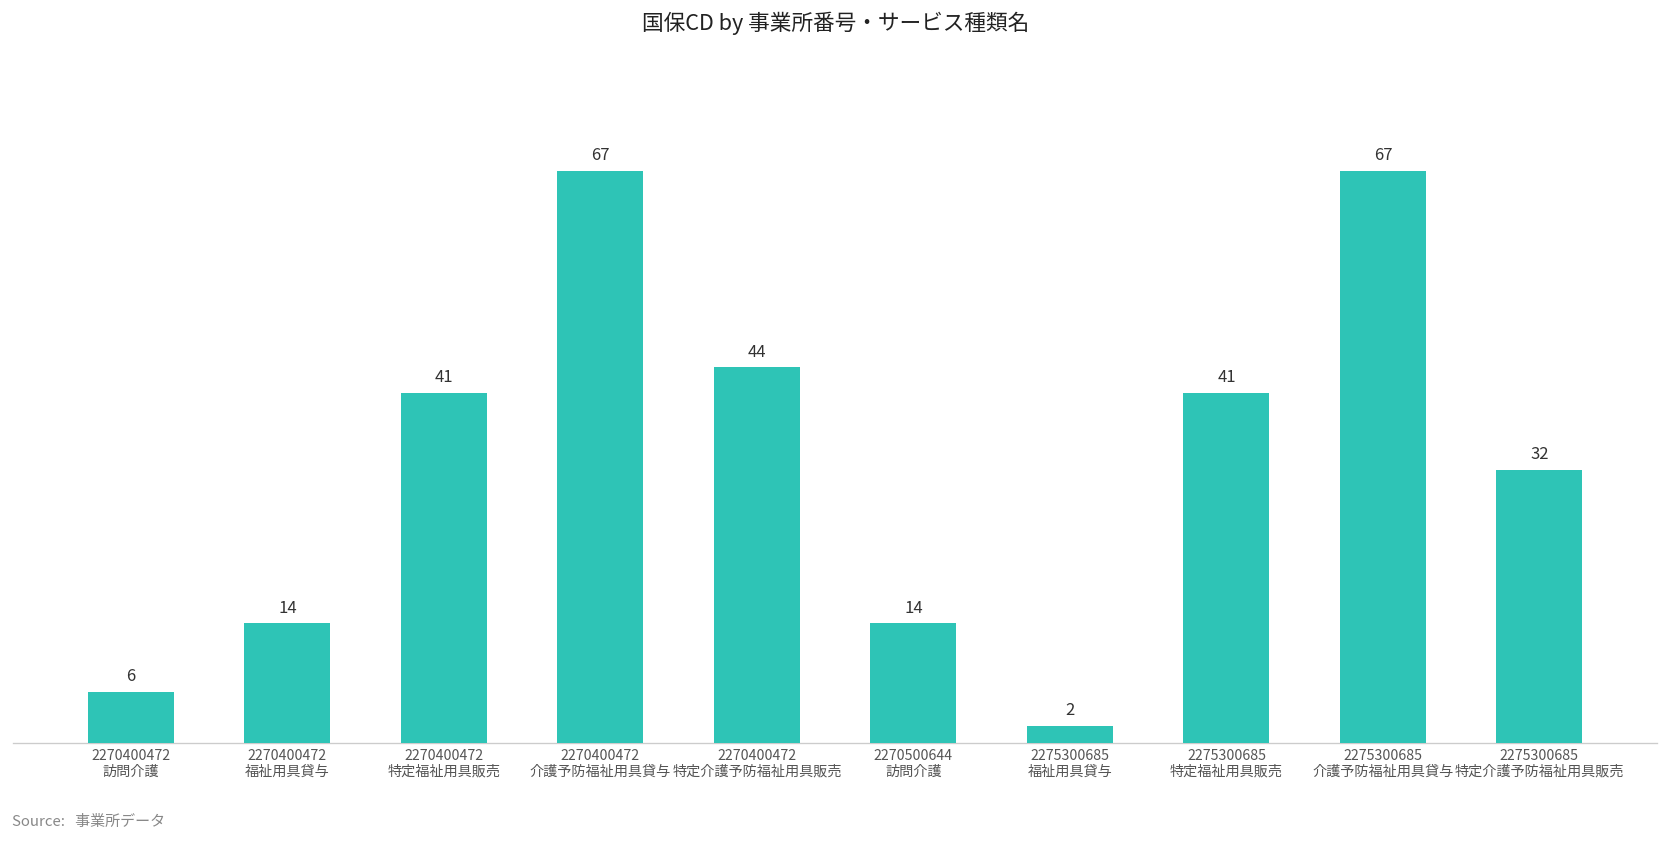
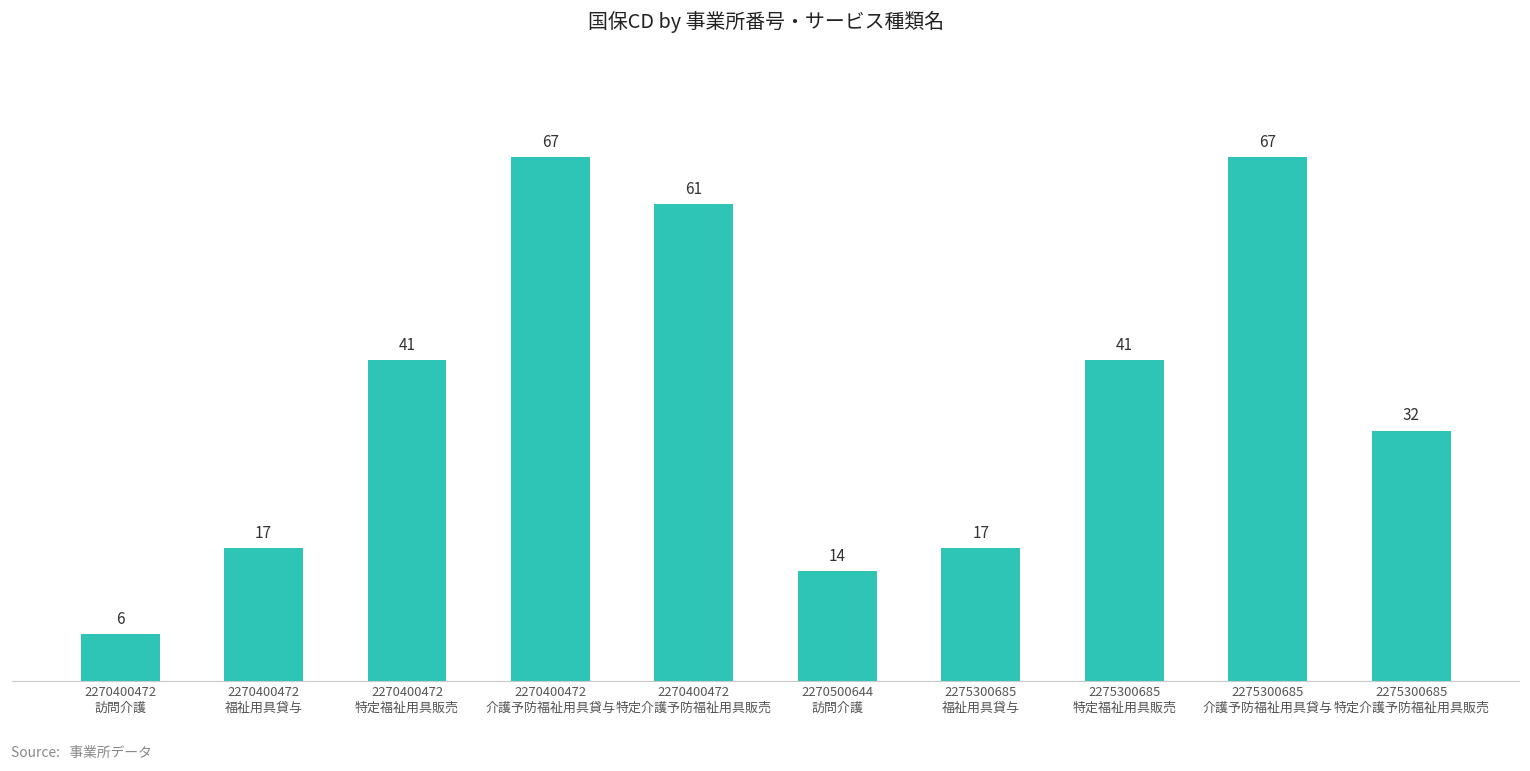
2270400472 福祉用具貸与: 14 -> 17
2270400472 特定介護予防福祉用具販売: 44 -> 61
2275300685 福祉用具貸与: 2 -> 17
